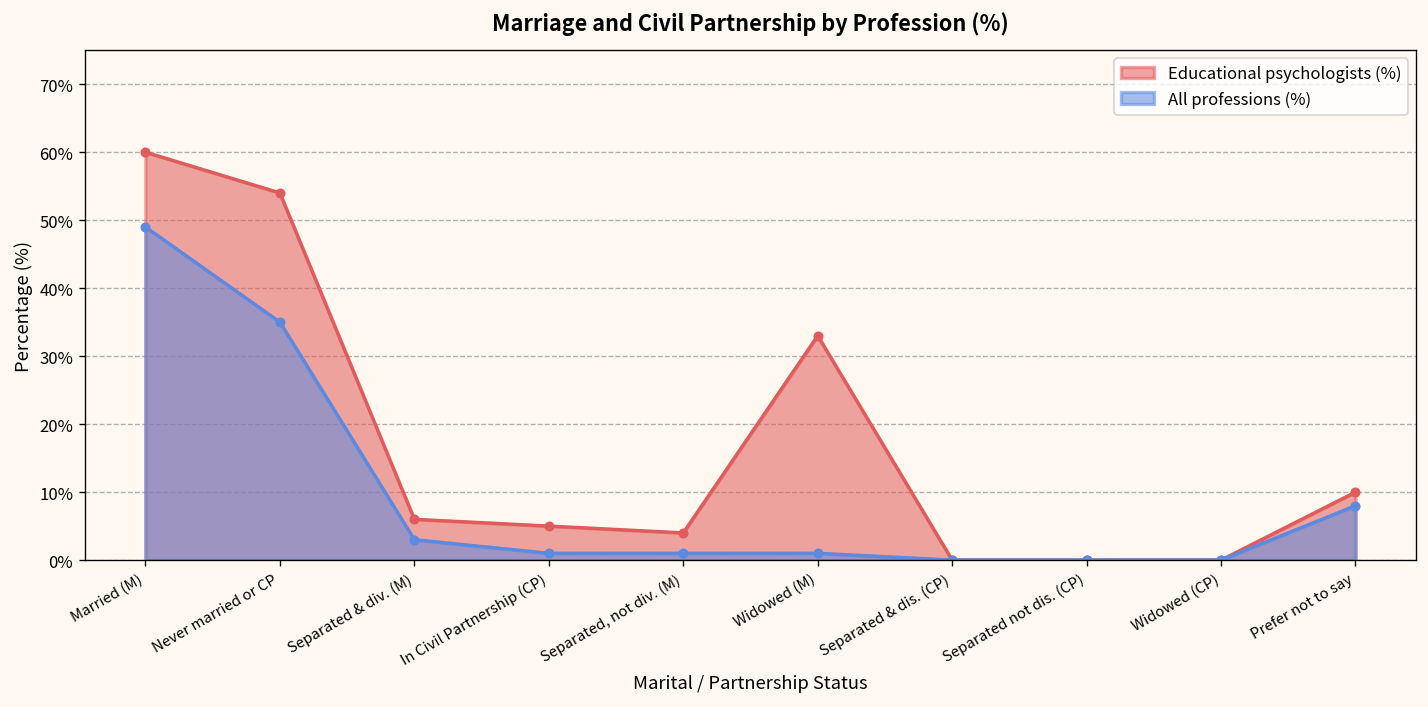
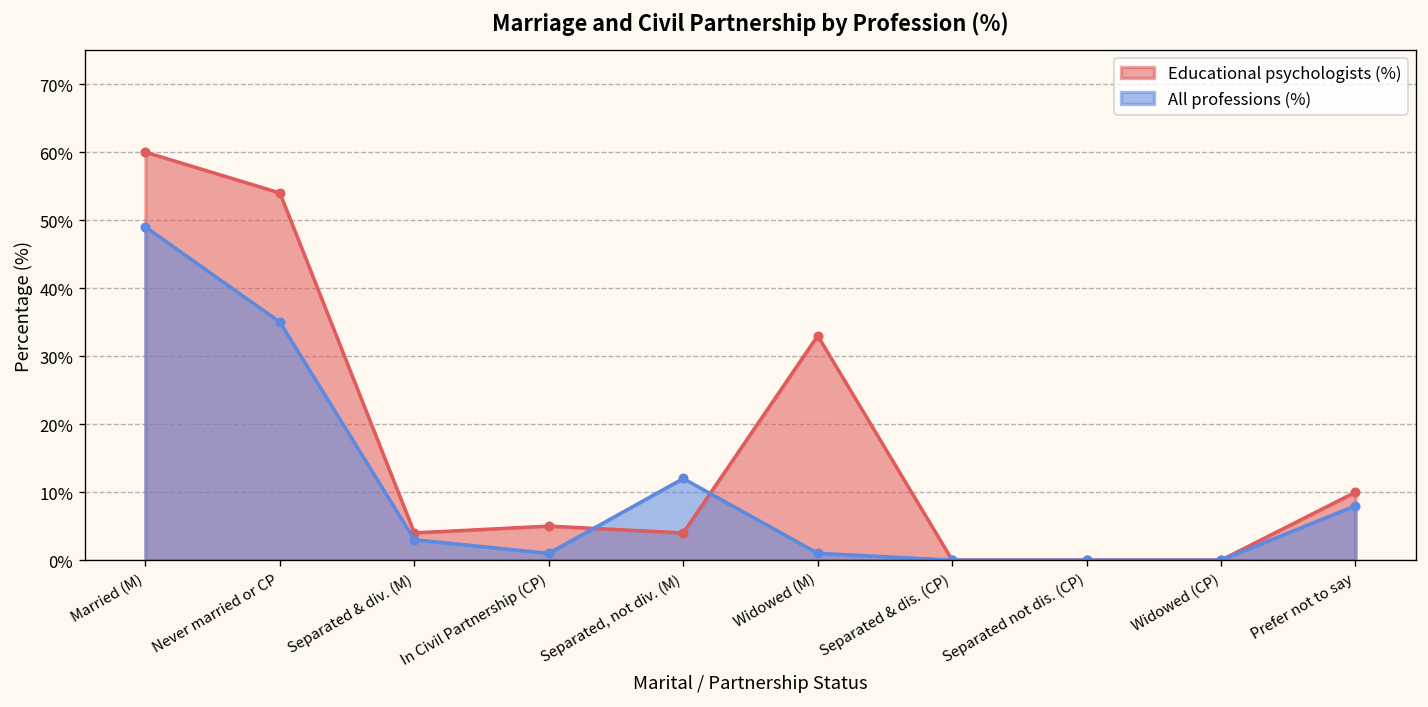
Educational psychologists (%), Separated & div. (M): 6% -> 4%
All professions (%), Separated, not div. (M): 1% -> 12%
